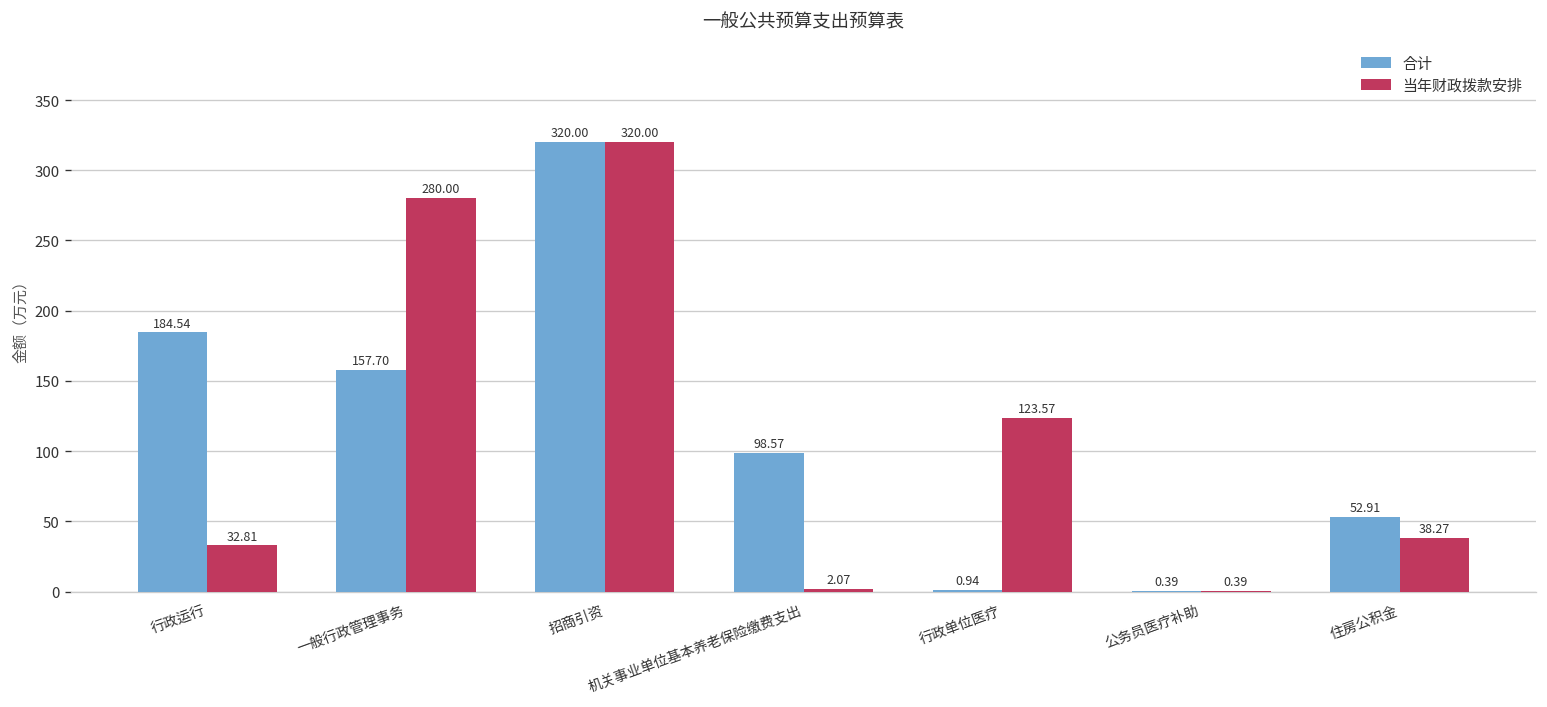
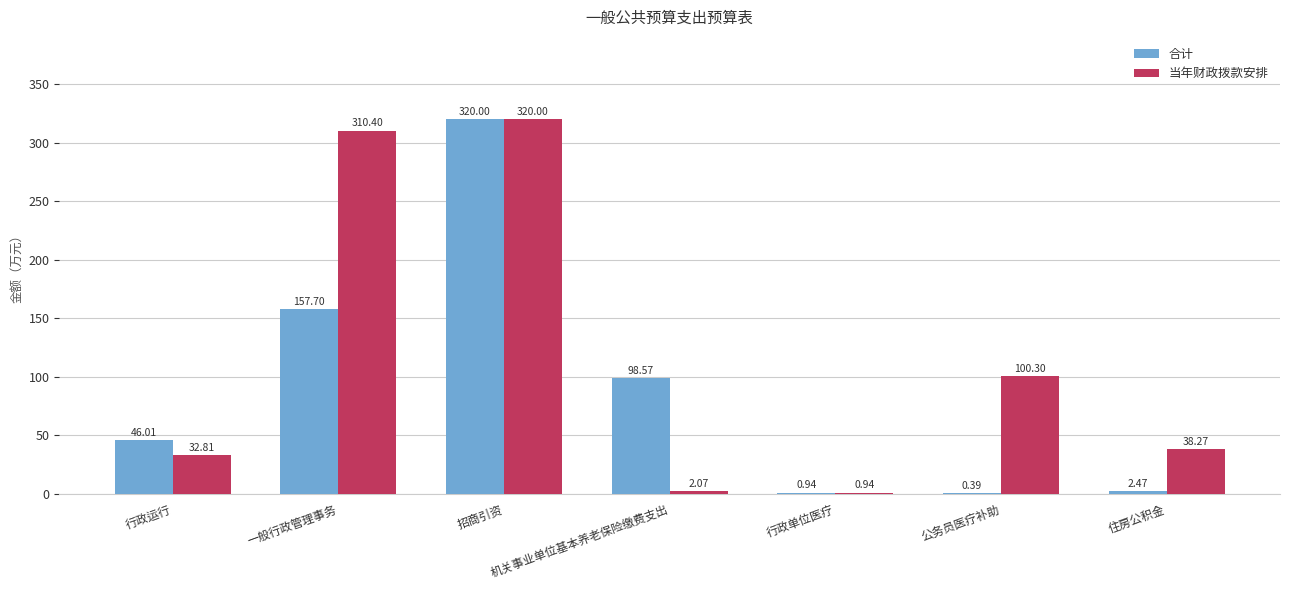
合计, 行政运行: 184.54 -> 46.01
当年财政拨款安排, 一般行政管理事务: 280.00 -> 310.40
当年财政拨款安排, 行政单位医疗: 123.57 -> 0.94
当年财政拨款安排, 公务员医疗补助: 0.39 -> 100.30
合计, 住房公积金: 52.91 -> 2.47
